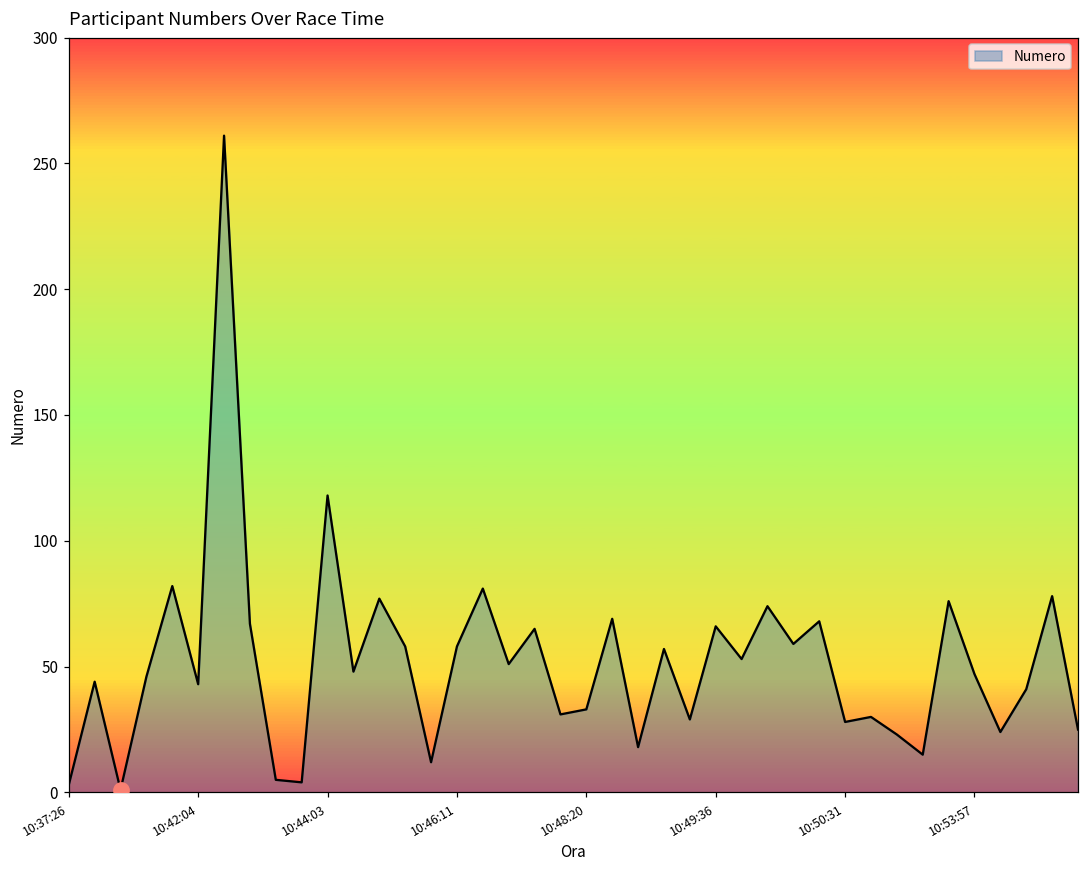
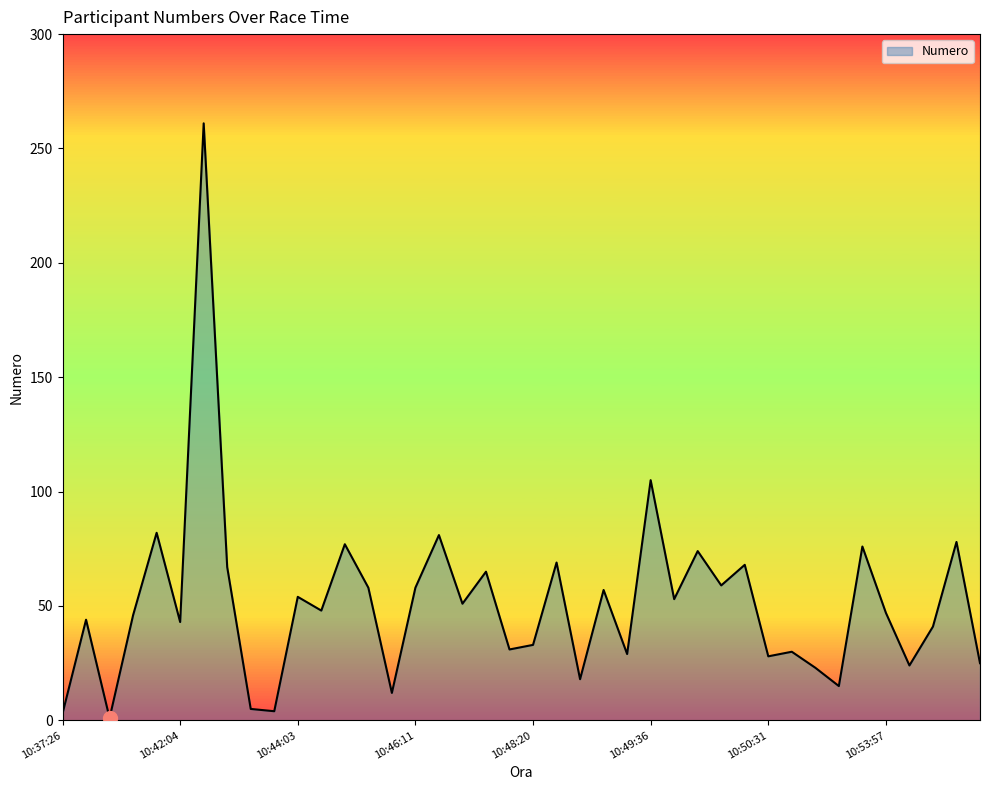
Numero, 10:44:03: 118 -> 54
Numero, 10:49:36: 66 -> 105
